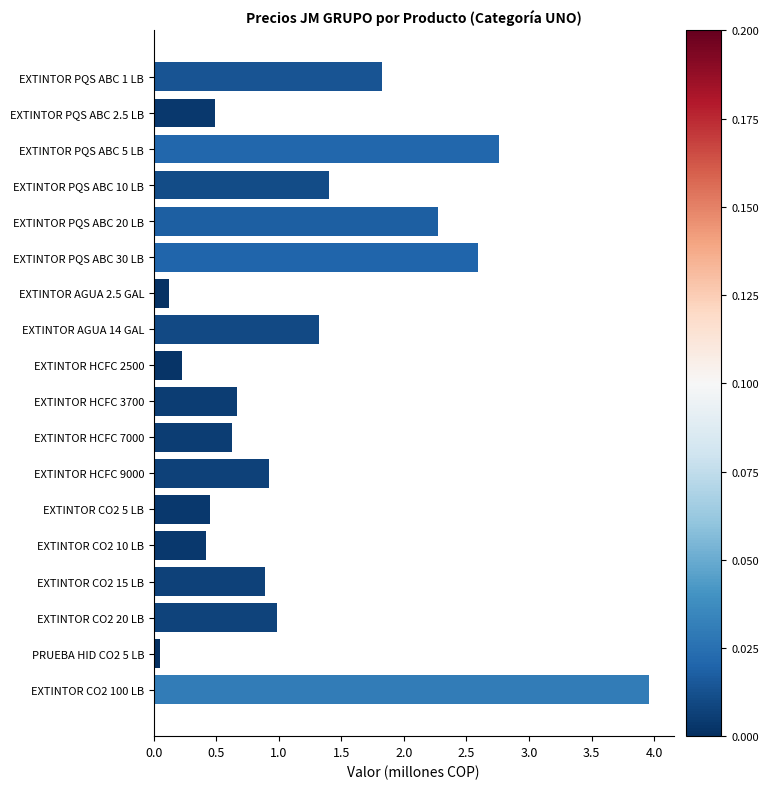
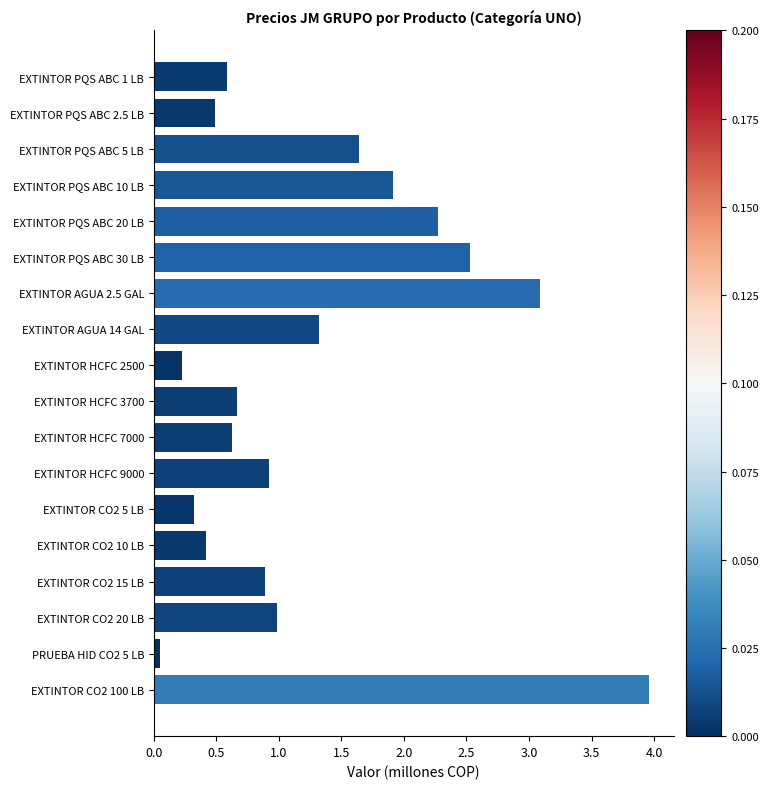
EXTINTOR PQS ABC 1 LB: 1.83 -> 0.58
EXTINTOR PQS ABC 5 LB: 2.76 -> 1.64
EXTINTOR PQS ABC 10 LB: 1.40 -> 1.91
EXTINTOR PQS ABC 30 LB: 2.59 -> 2.52
EXTINTOR AGUA 2.5 GAL: 0.12 -> 3.09
EXTINTOR CO2 5 LB: 0.45 -> 0.32
